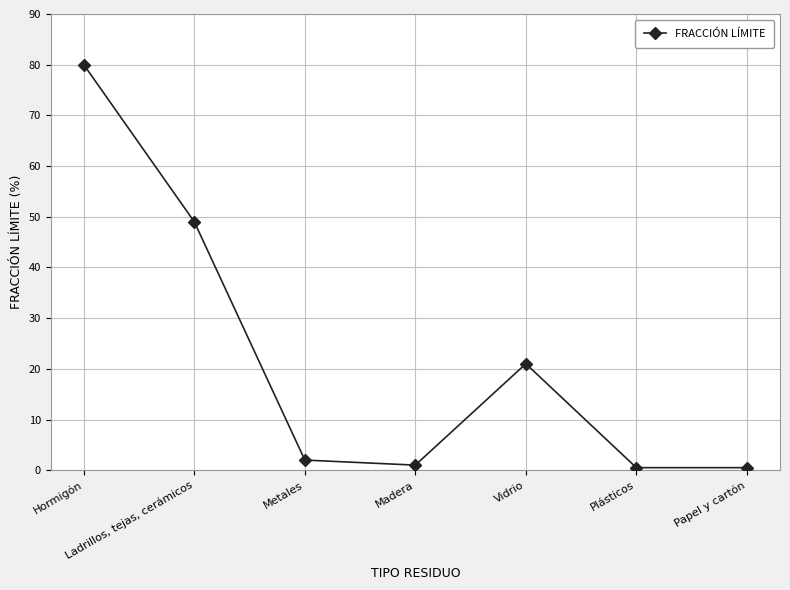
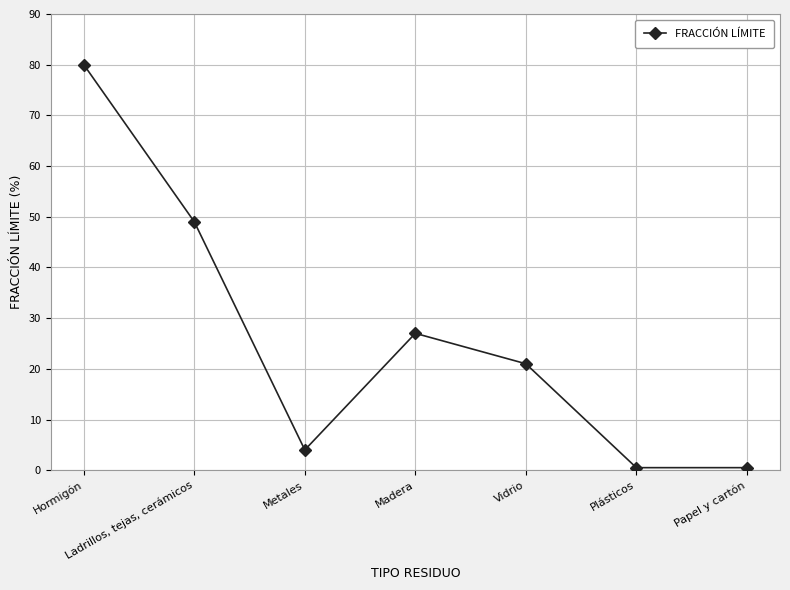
Metales: 2 -> 4
Madera: 1 -> 27
